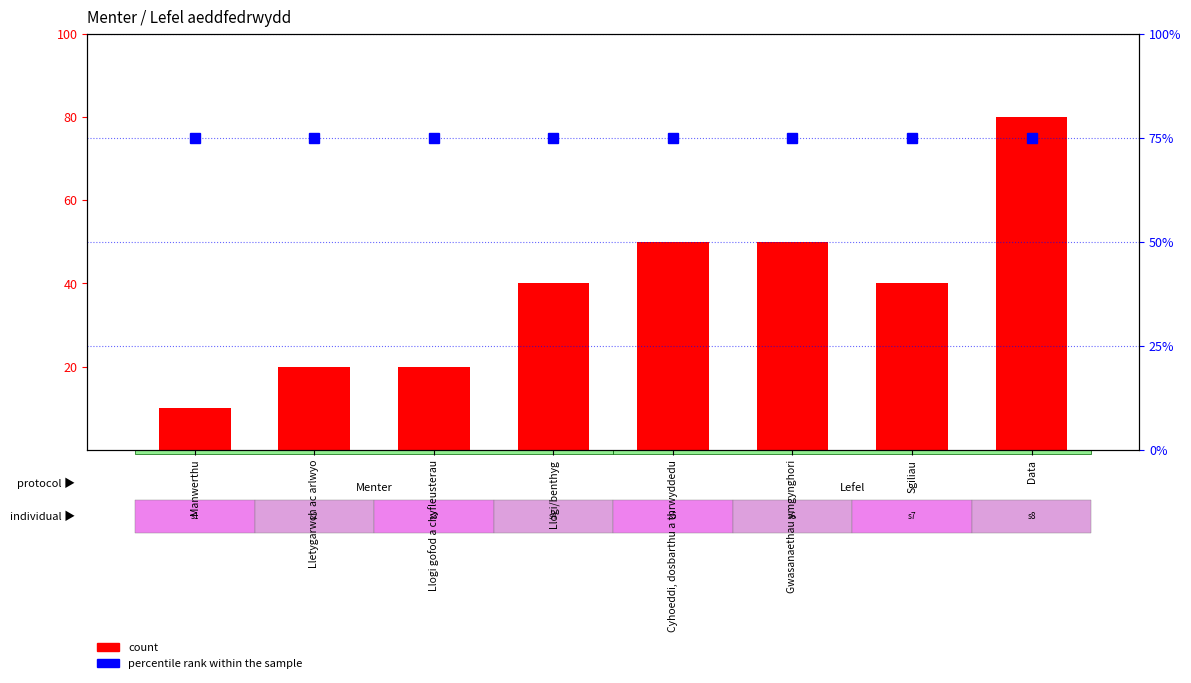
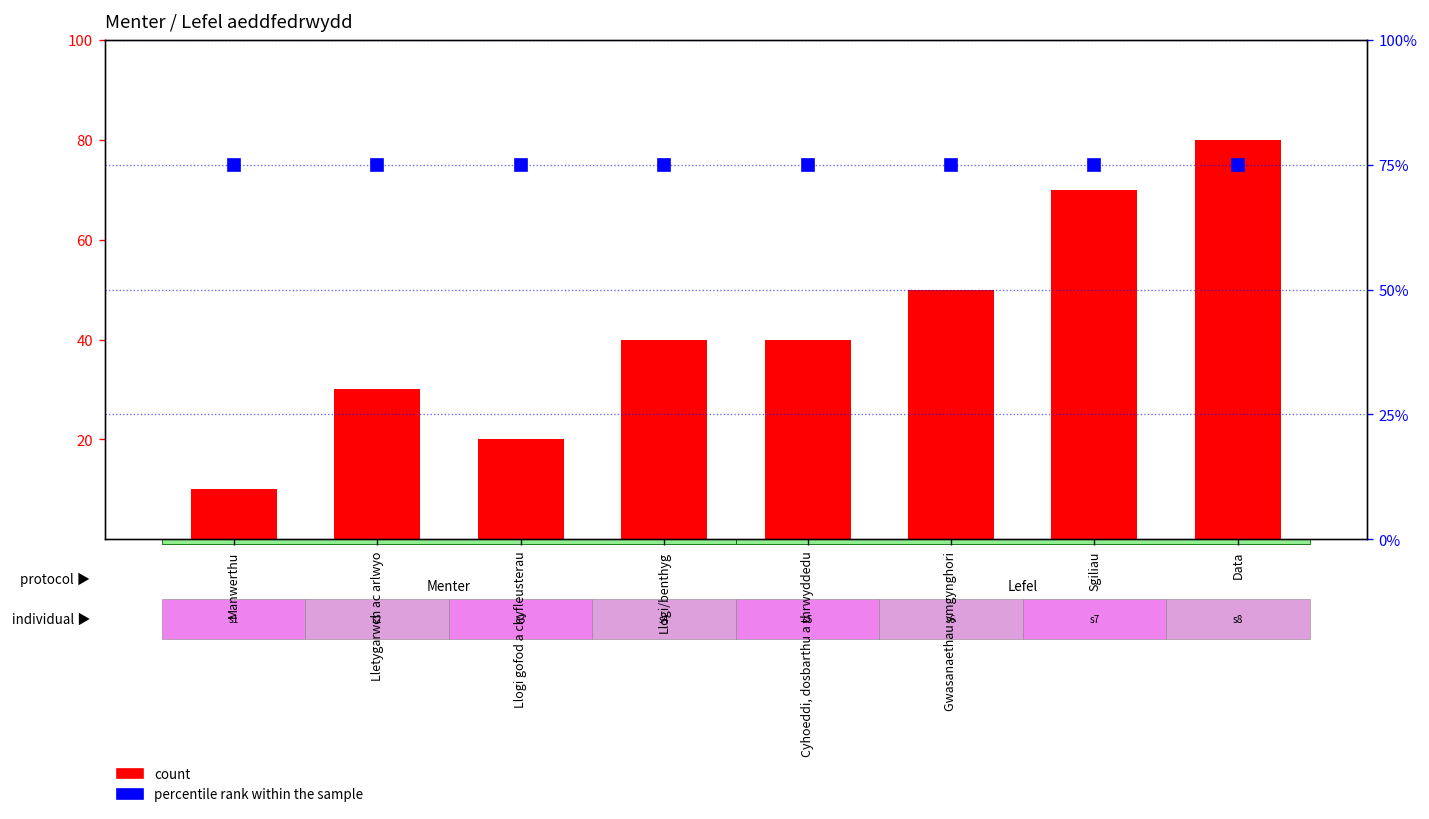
count, Lletygarwch ac arlwyo: 20 -> 30
count, Cyhoeddi, dosbarthu a thrwyddedu: 50 -> 40
count, Sgiliau: 40 -> 70
